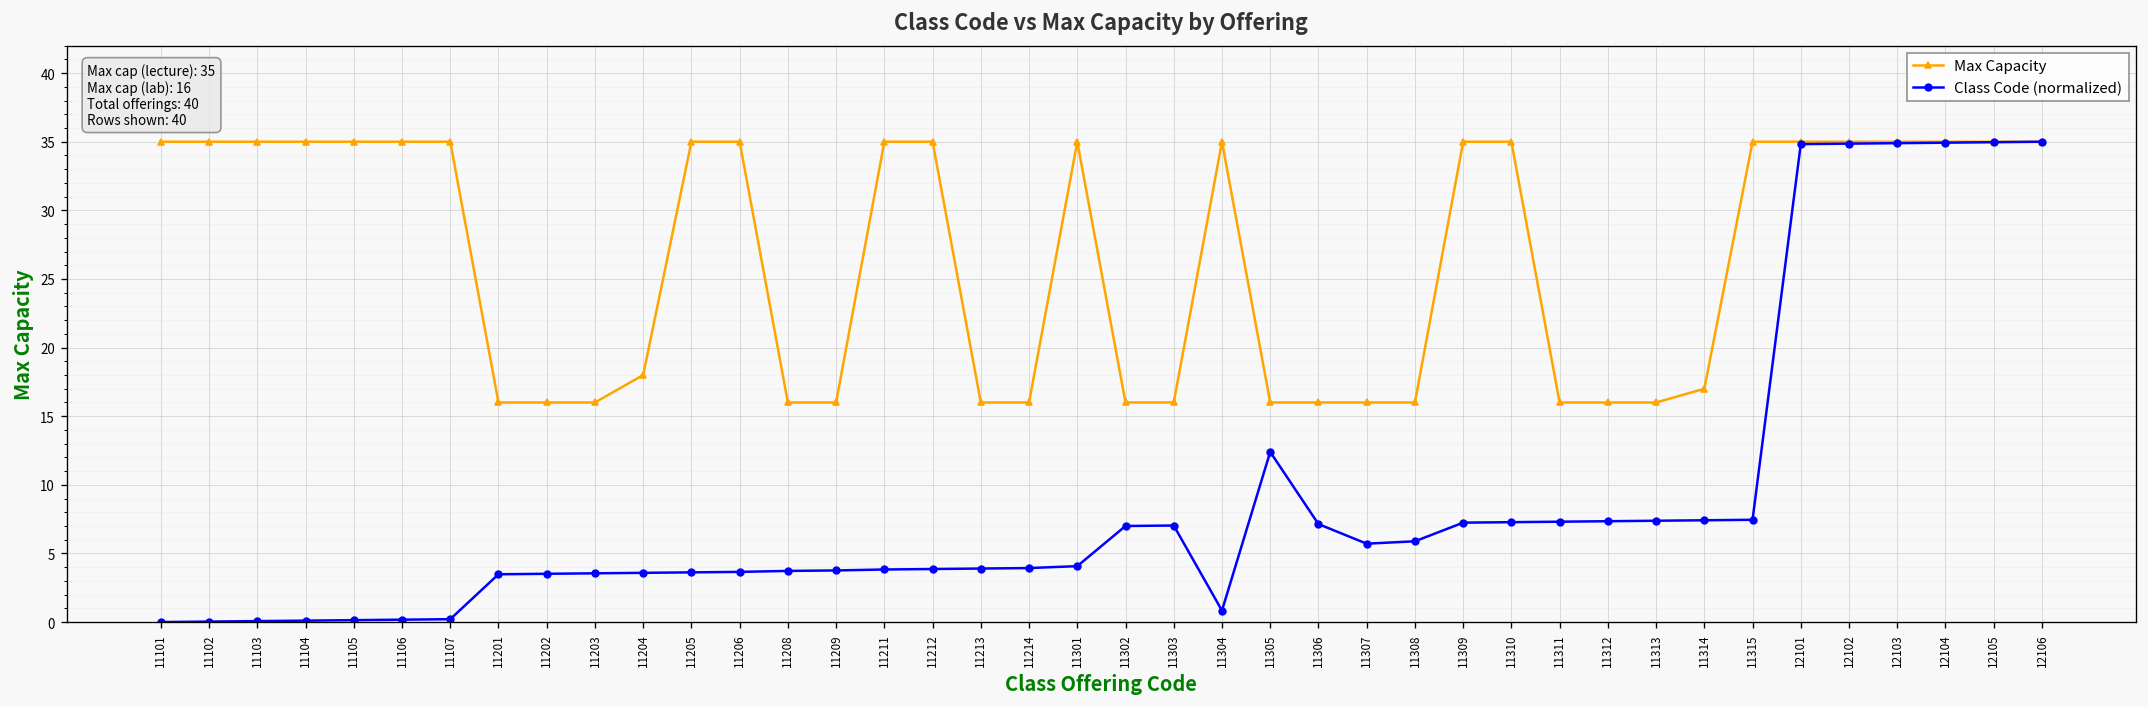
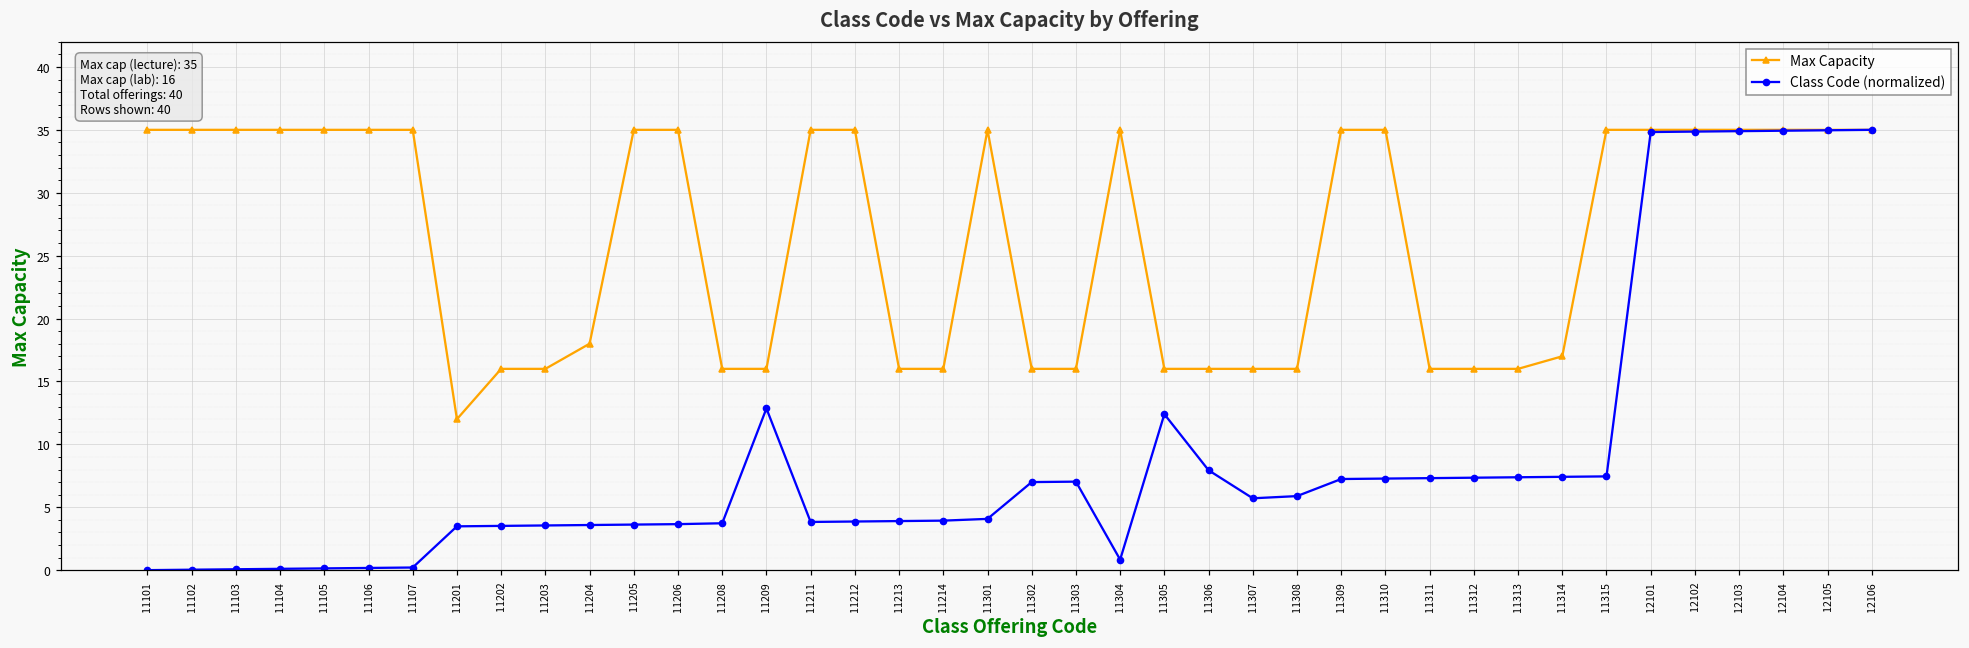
Max Capacity, 11201: 16 -> 12
Class Code (normalized), 11209: 3.8 -> 12.9
Class Code (normalized), 11306: 7.1 -> 7.9
